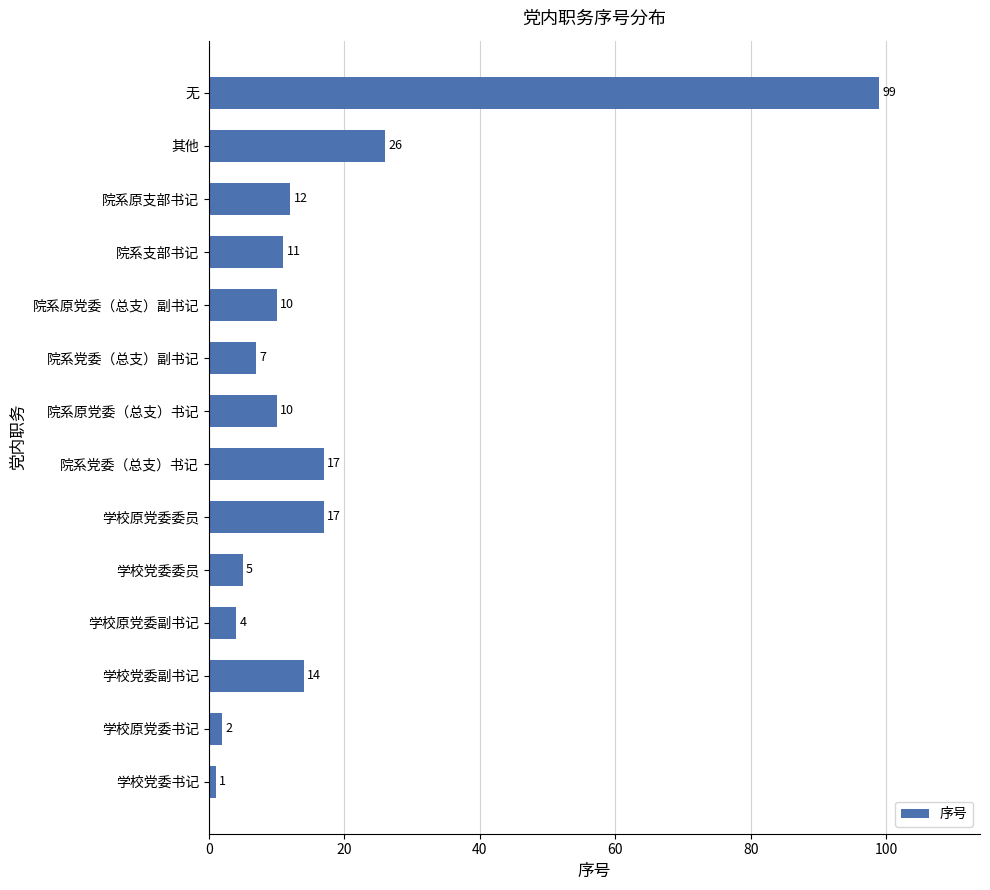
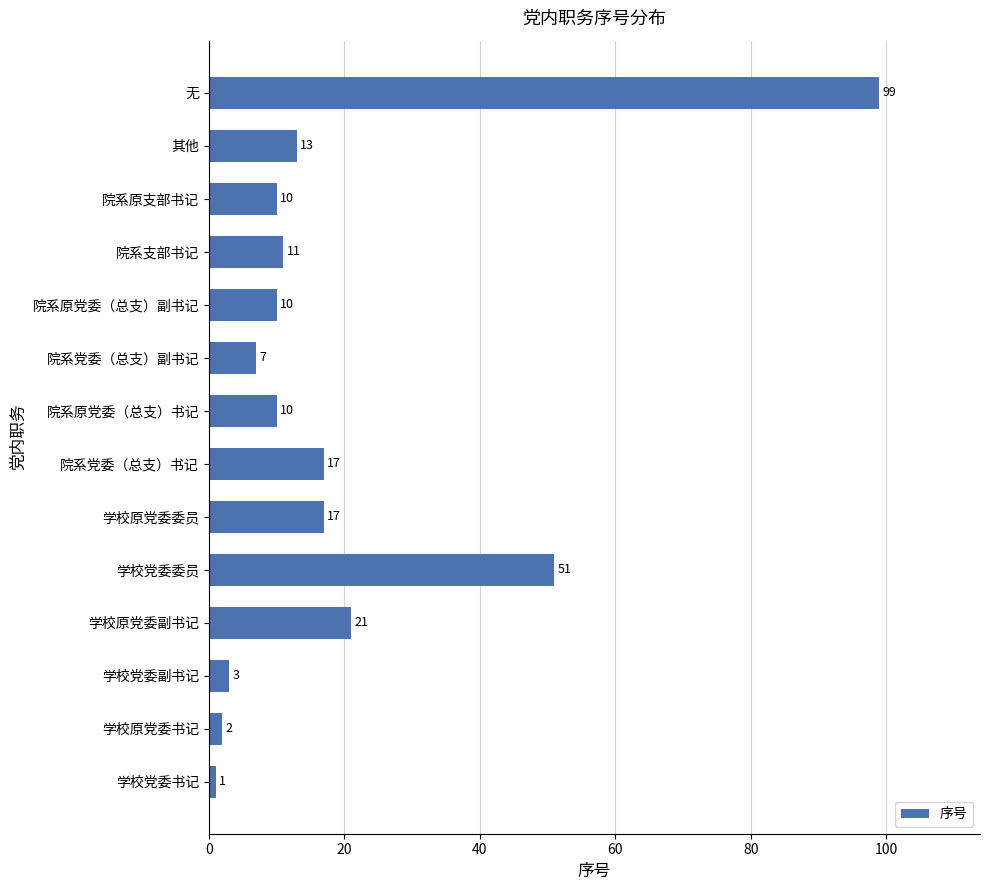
其他: 26 -> 13
院系原支部书记: 12 -> 10
学校党委委员: 5 -> 51
学校原党委副书记: 4 -> 21
学校党委副书记: 14 -> 3
